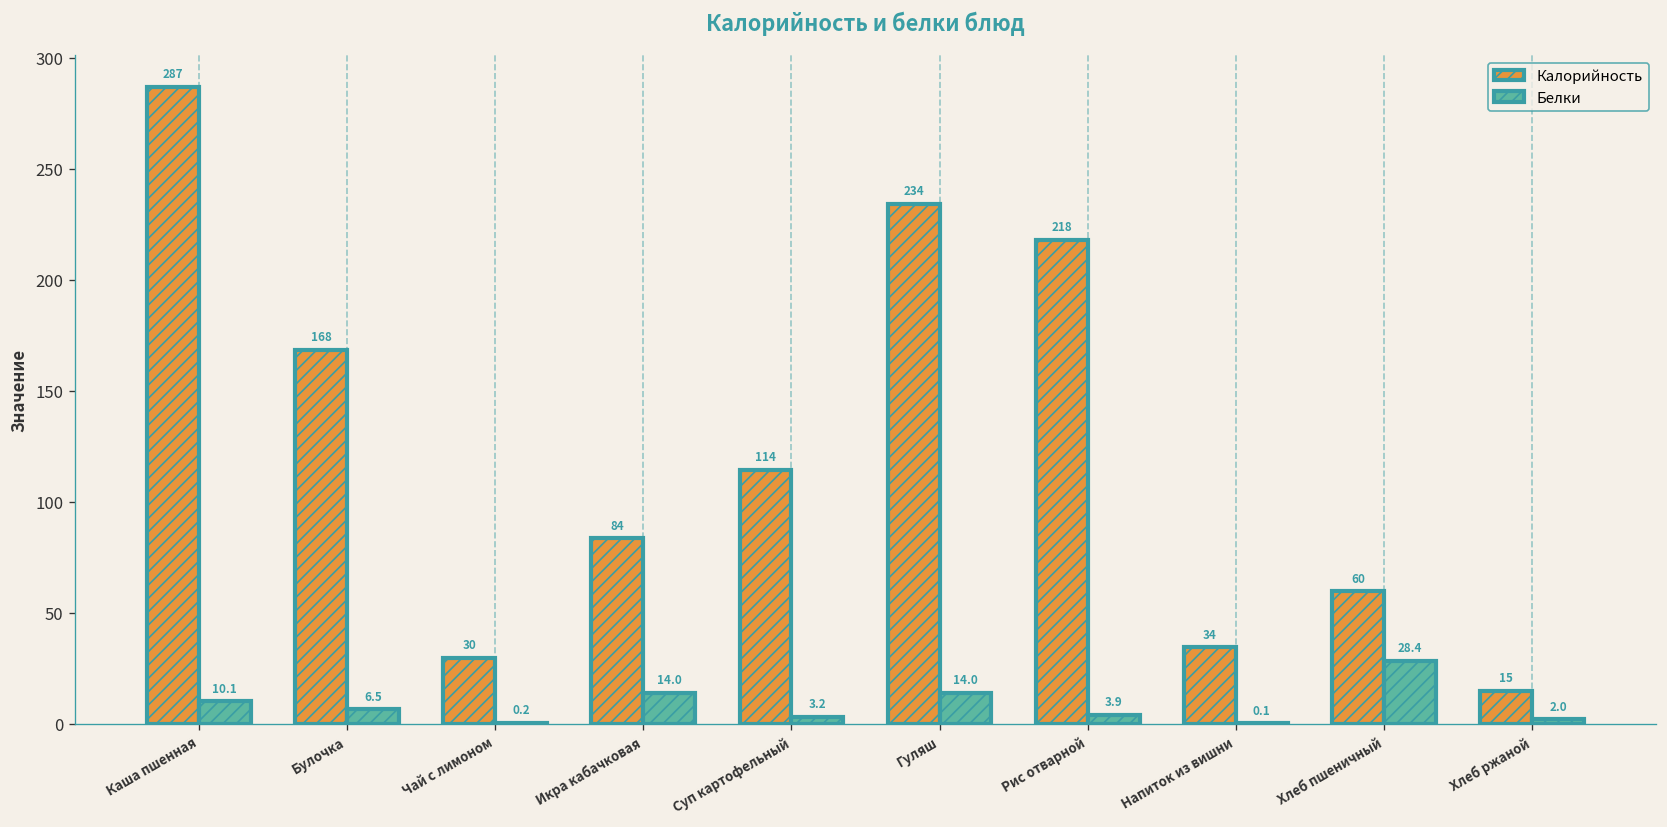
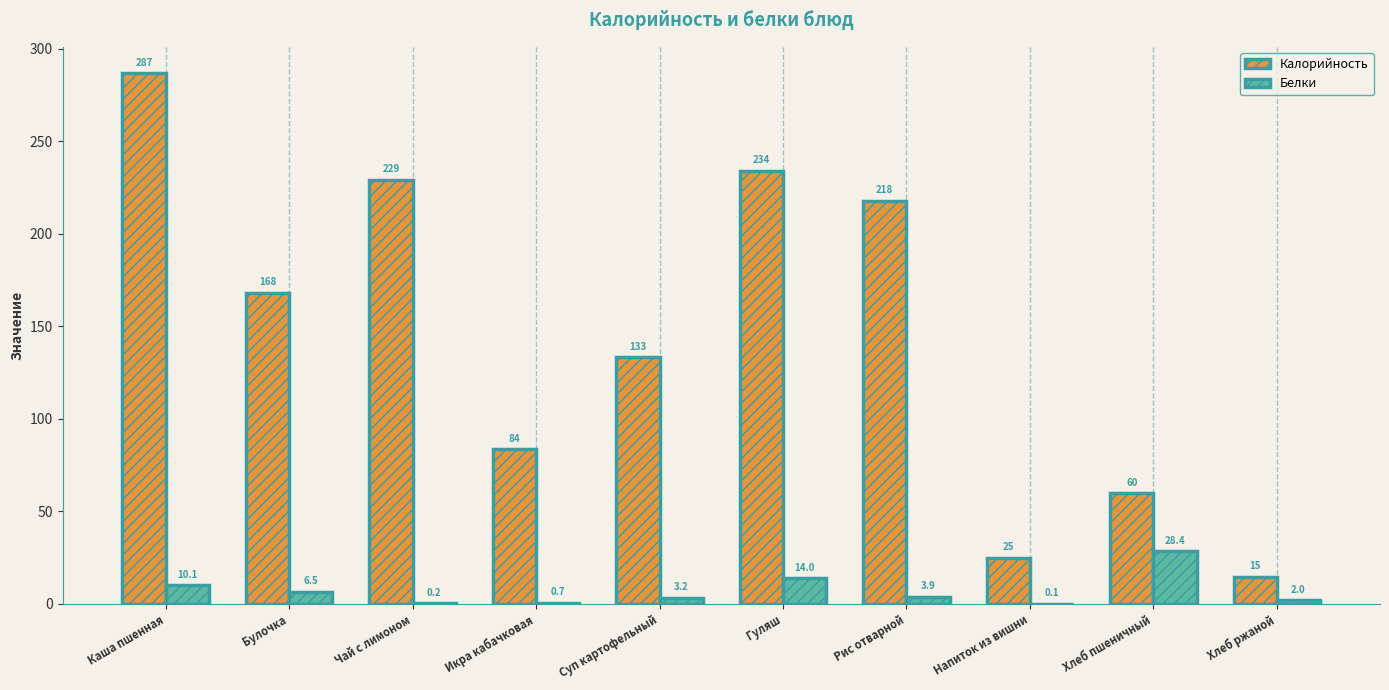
Калорийность, Чай с лимоном: 30 -> 229
Белки, Икра кабачковая: 14.0 -> 0.7
Калорийность, Суп картофельный: 114 -> 133
Калорийность, Напиток из вишни: 34 -> 25
